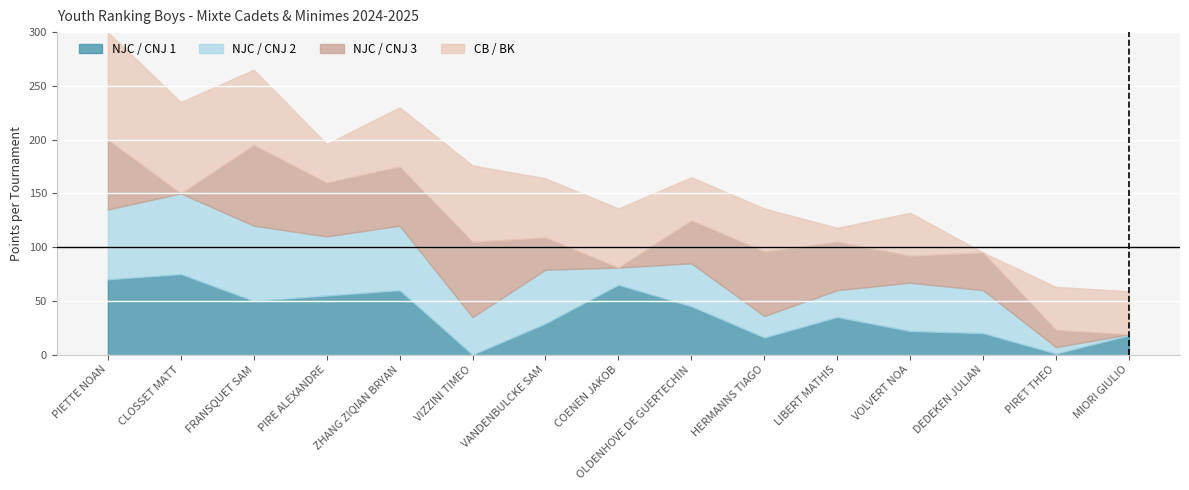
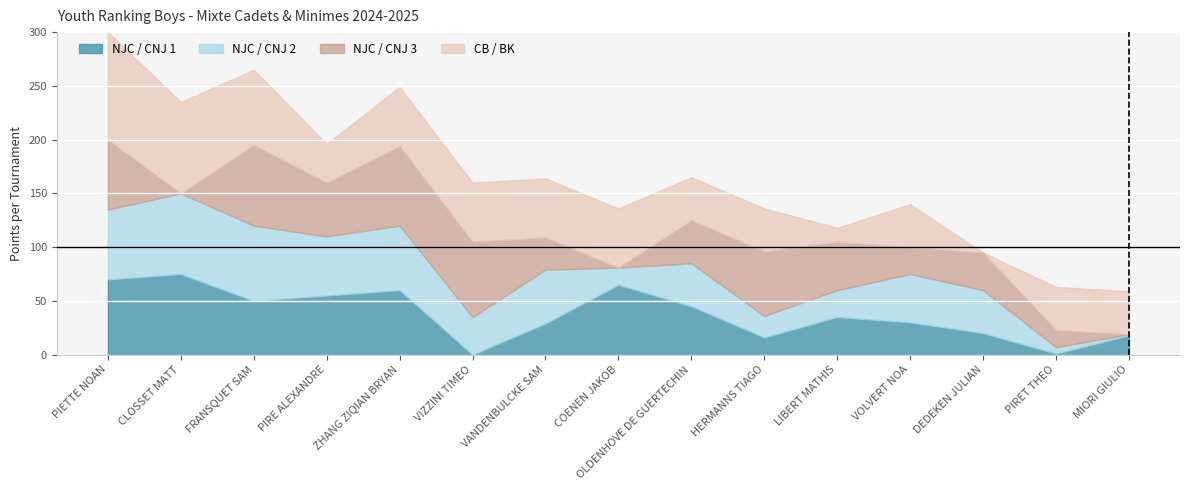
NJC / CNJ 3, ZHANG ZIQIAN BRYAN: 55 -> 74
CB / BK, VIZZINI TIMEO: 71 -> 55
NJC / CNJ 1, VOLVERT NOA: 22 -> 30
